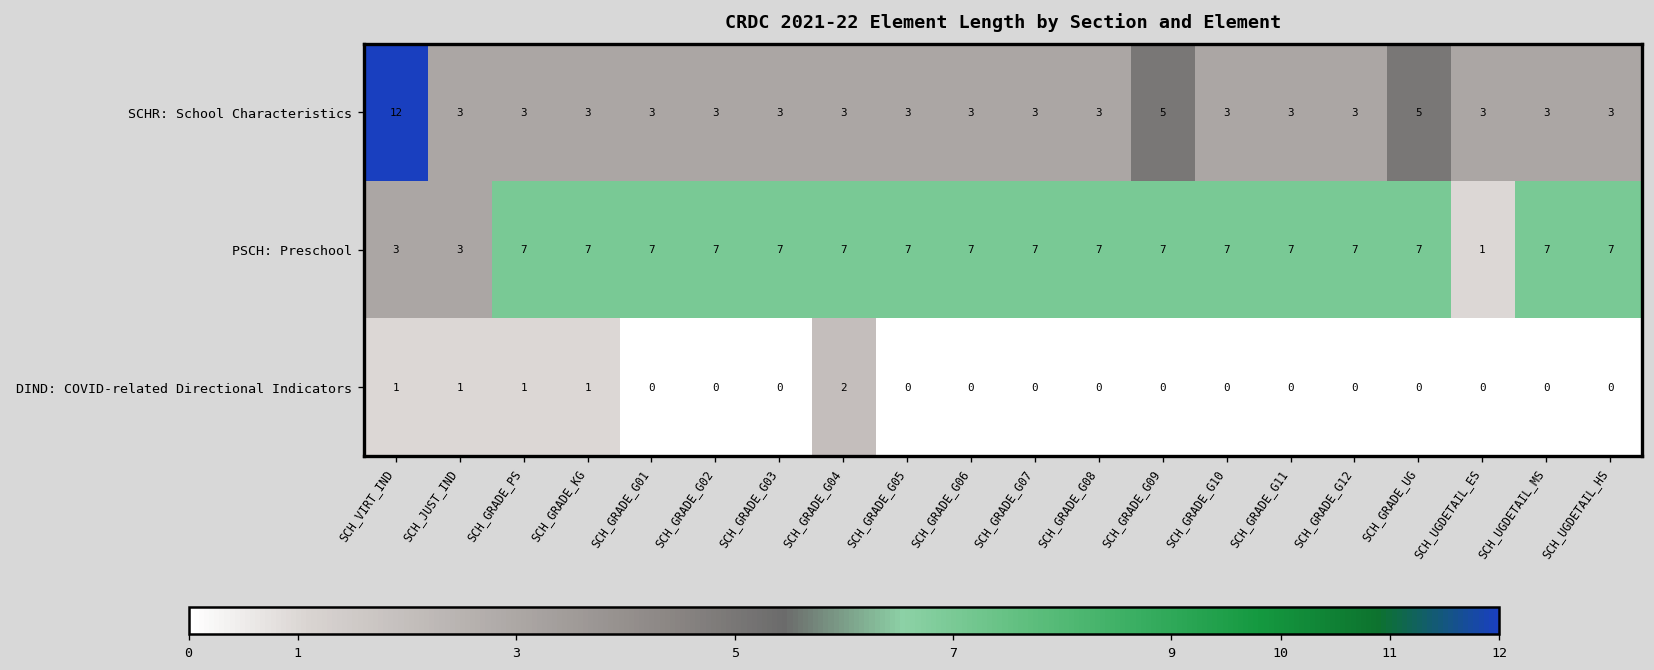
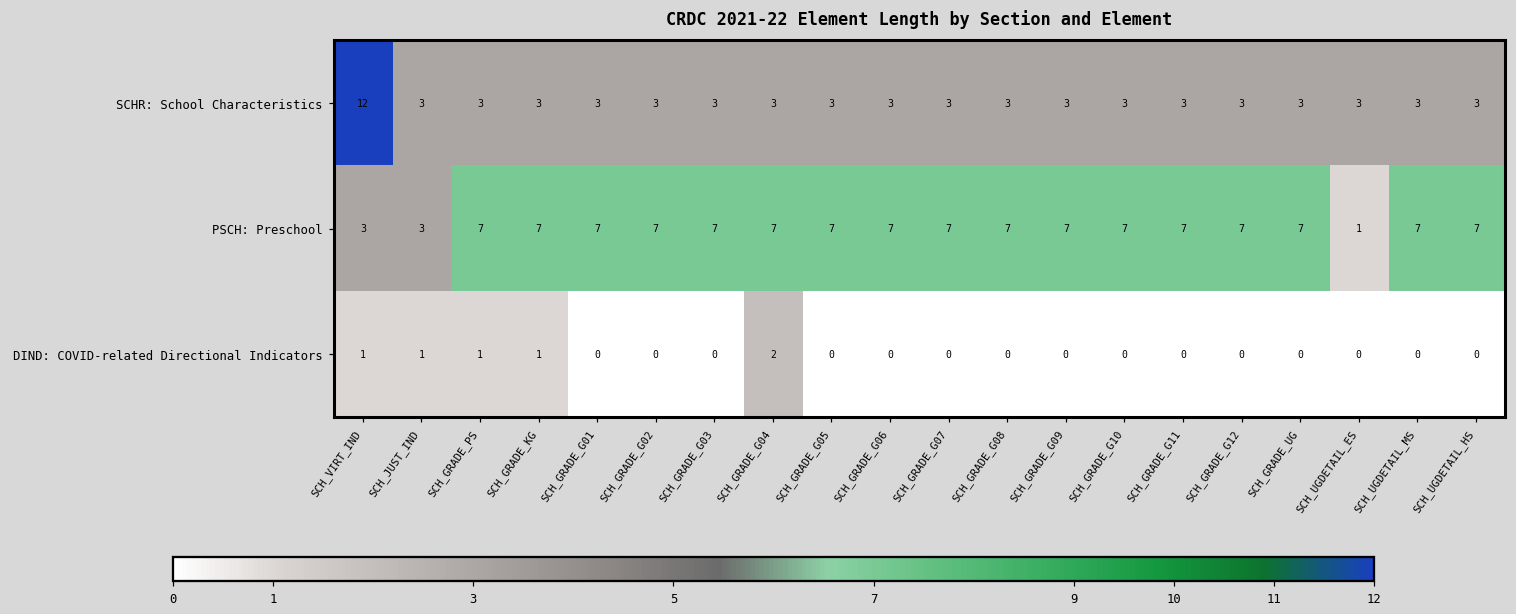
SCHR: School Characteristics, SCH_GRADE_G09: 5 -> 3
SCHR: School Characteristics, SCH_GRADE_UG: 5 -> 3
